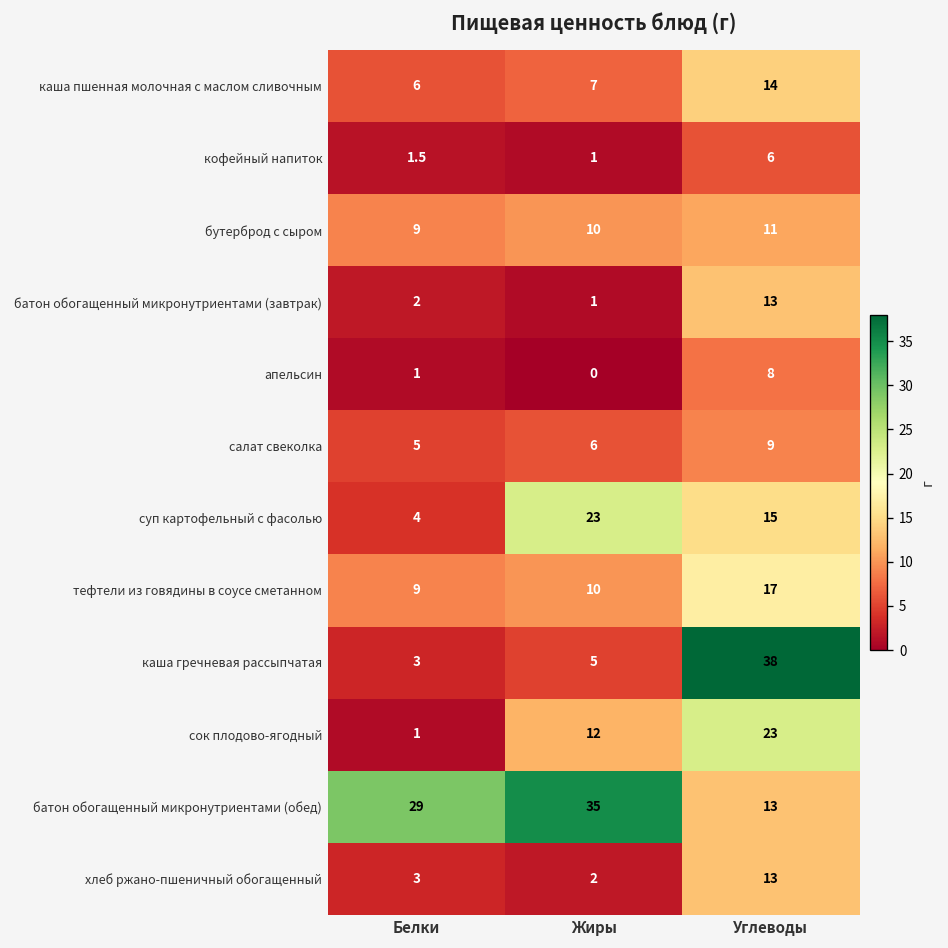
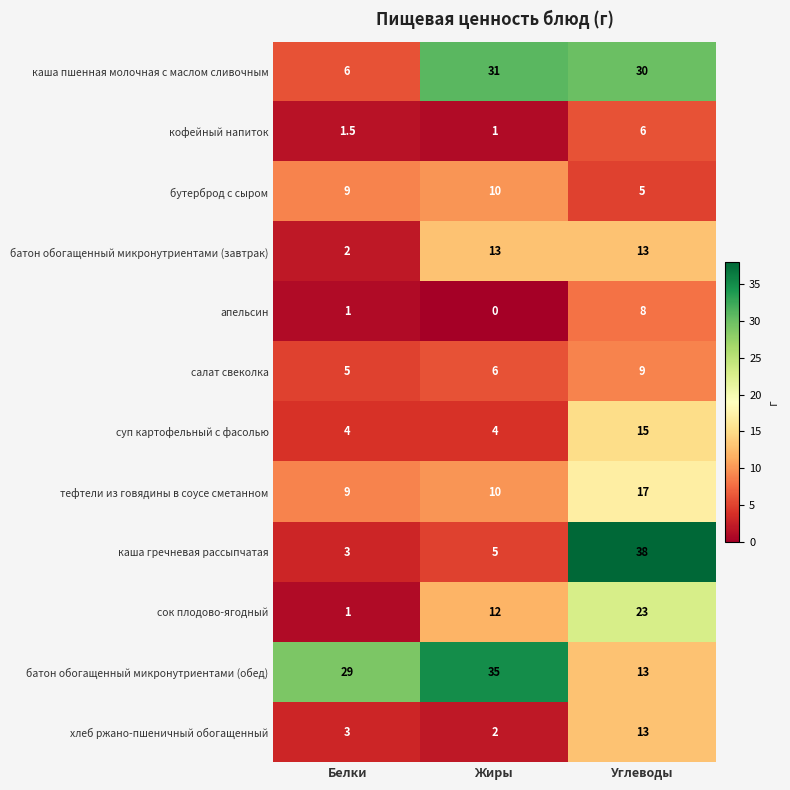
каша пшенная молочная с маслом сливочным, Жиры: 7 -> 31
каша пшенная молочная с маслом сливочным, Углеводы: 14 -> 30
бутерброд с сыром, Углеводы: 11 -> 5
батон обогащенный микронутриентами (завтрак), Жиры: 1 -> 13
суп картофельный с фасолью, Жиры: 23 -> 4
